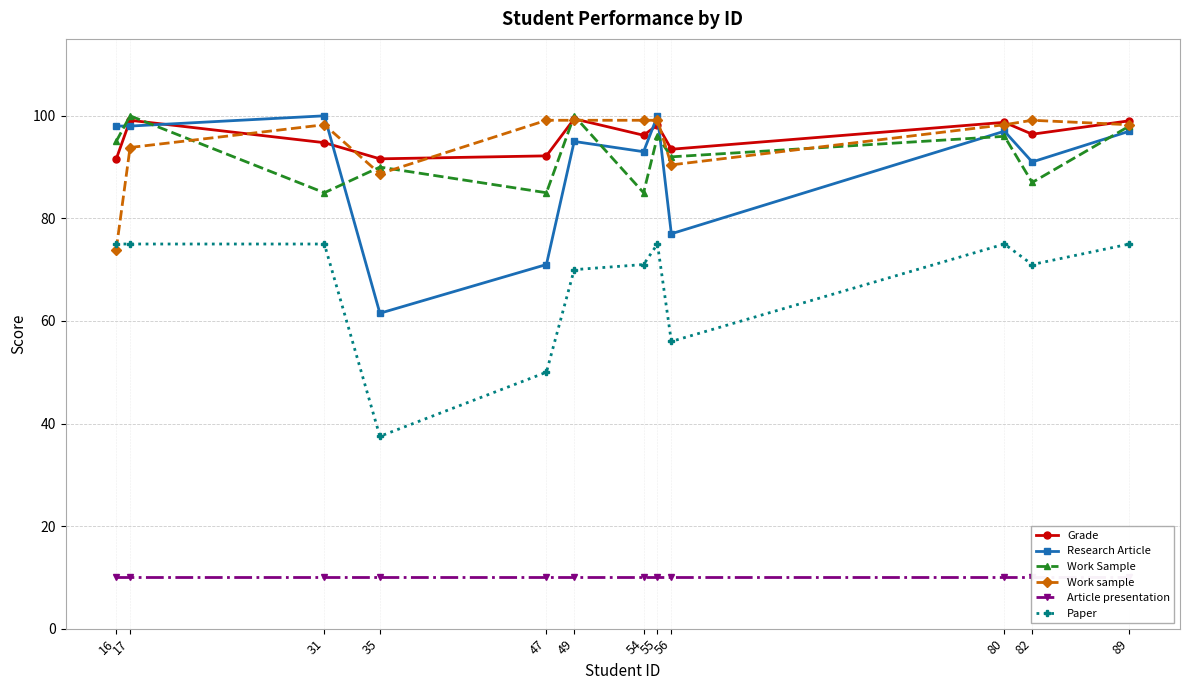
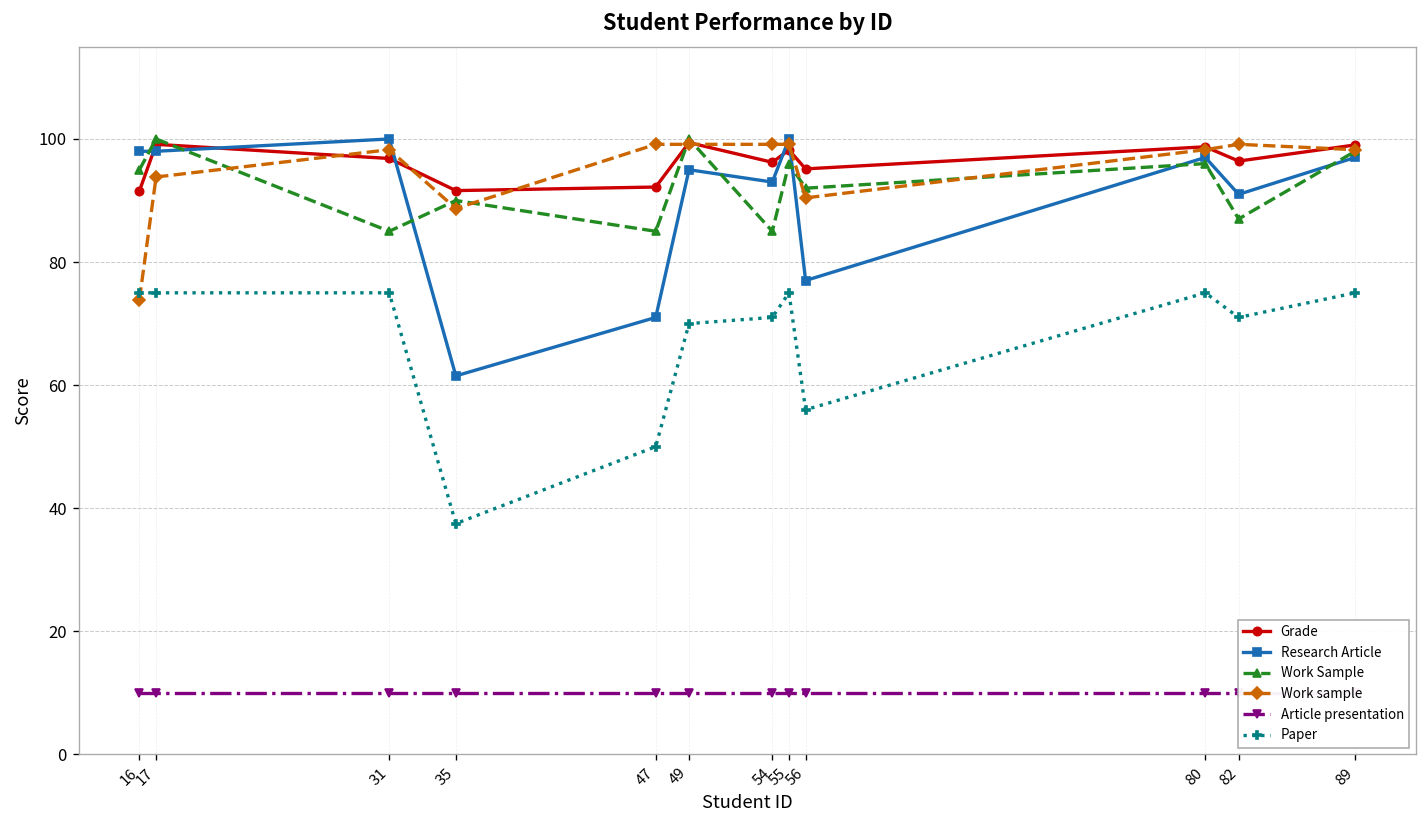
Grade, 31: 95 -> 97
Grade, 56: 93 -> 95
